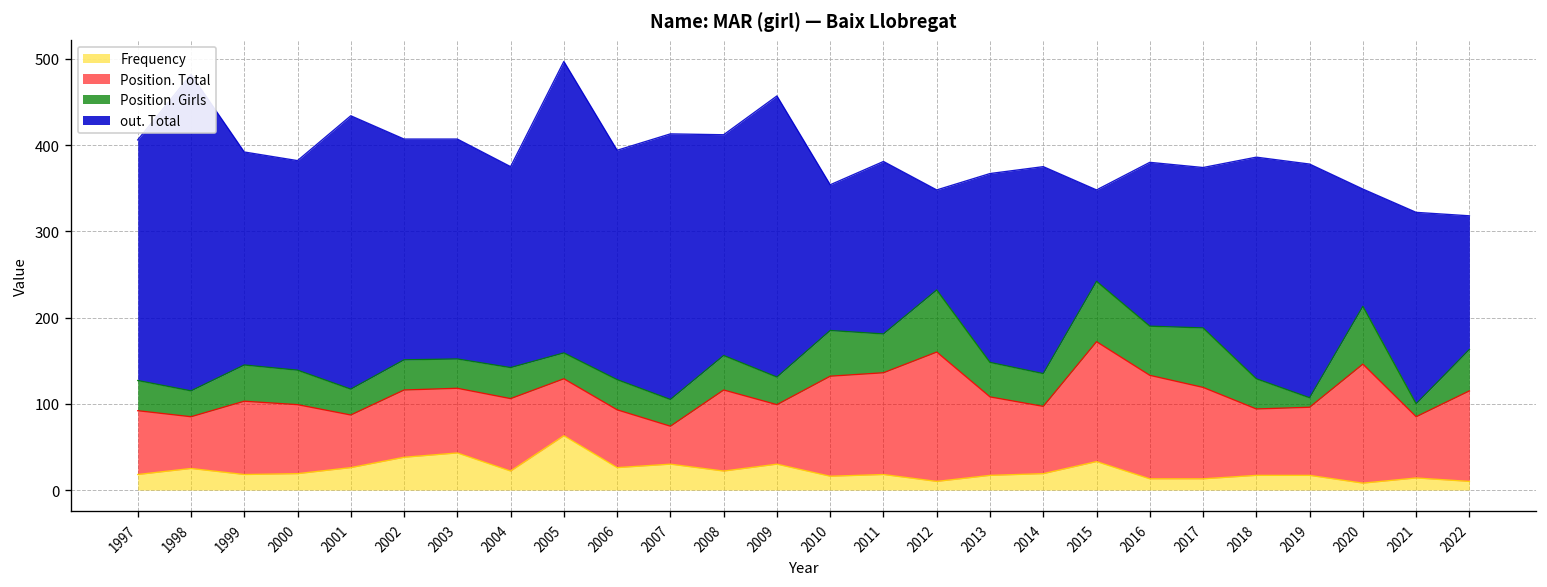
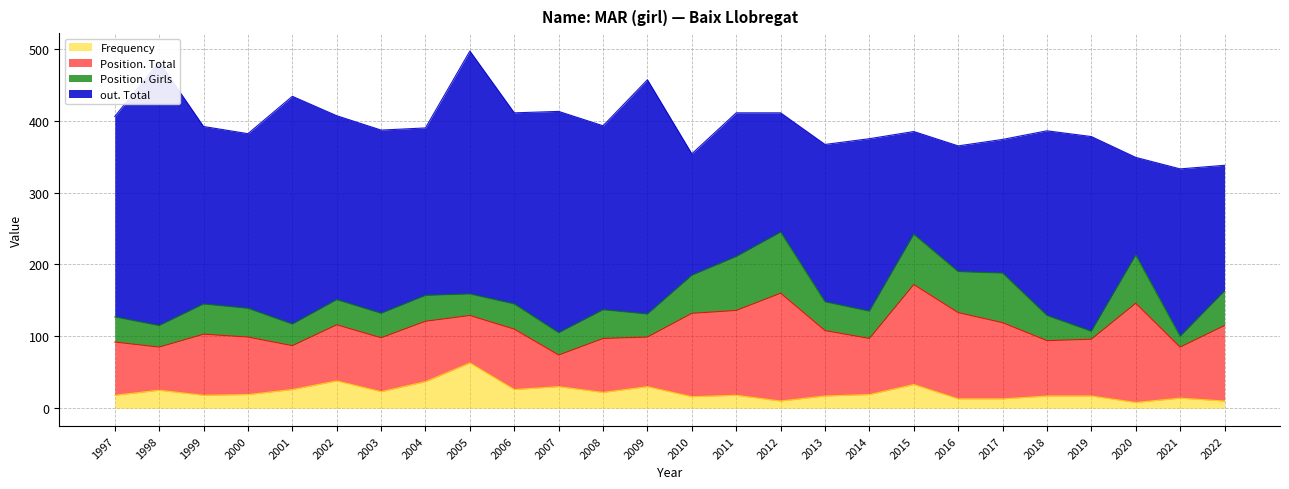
Frequency, 2003: 40 -> 20
Frequency, 2004: 20 -> 40
Position. Total, 2006: 70 -> 80
Position. Total, 2008: 90 -> 80
Position. Girls, 2011: 50 -> 80
Position. Girls, 2012: 70 -> 90
out. Total, 2012: 120 -> 170
out. Total, 2015: 110 -> 140
out. Total, 2016: 190 -> 180
out. Total, 2021: 220 -> 230
out. Total, 2022: 160 -> 180
